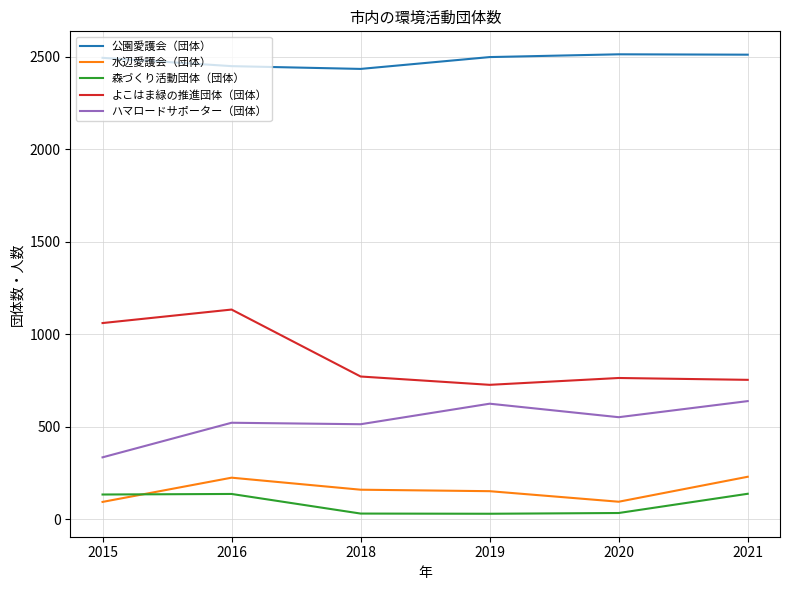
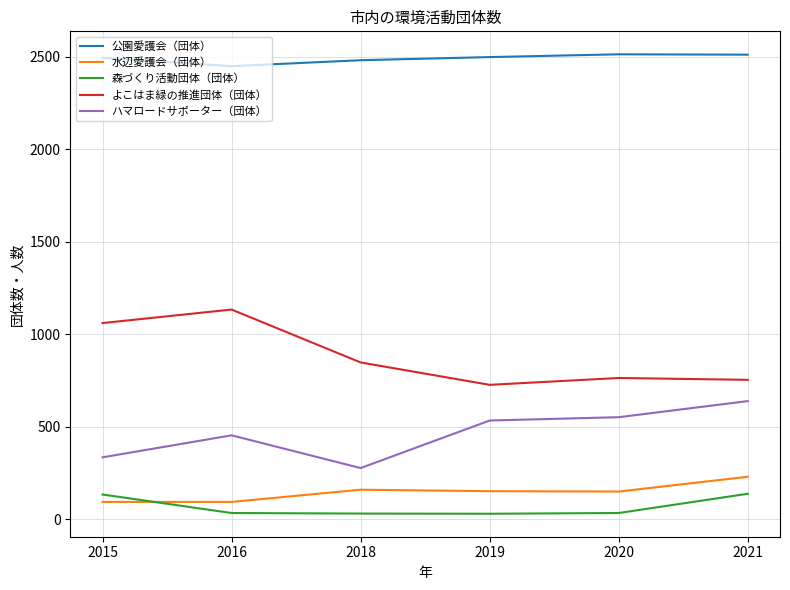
水辺愛護会（団体）, 2016: 230 -> 90
森づくり活動団体（団体）, 2016: 140 -> 30
ハマロードサポーター（団体）, 2016: 520 -> 450
公園愛護会（団体）, 2018: 2440 -> 2480
よこはま緑の推進団体（団体）, 2018: 770 -> 850
ハマロードサポーター（団体）, 2018: 510 -> 280
ハマロードサポーター（団体）, 2019: 630 -> 530
水辺愛護会（団体）, 2020: 100 -> 150
